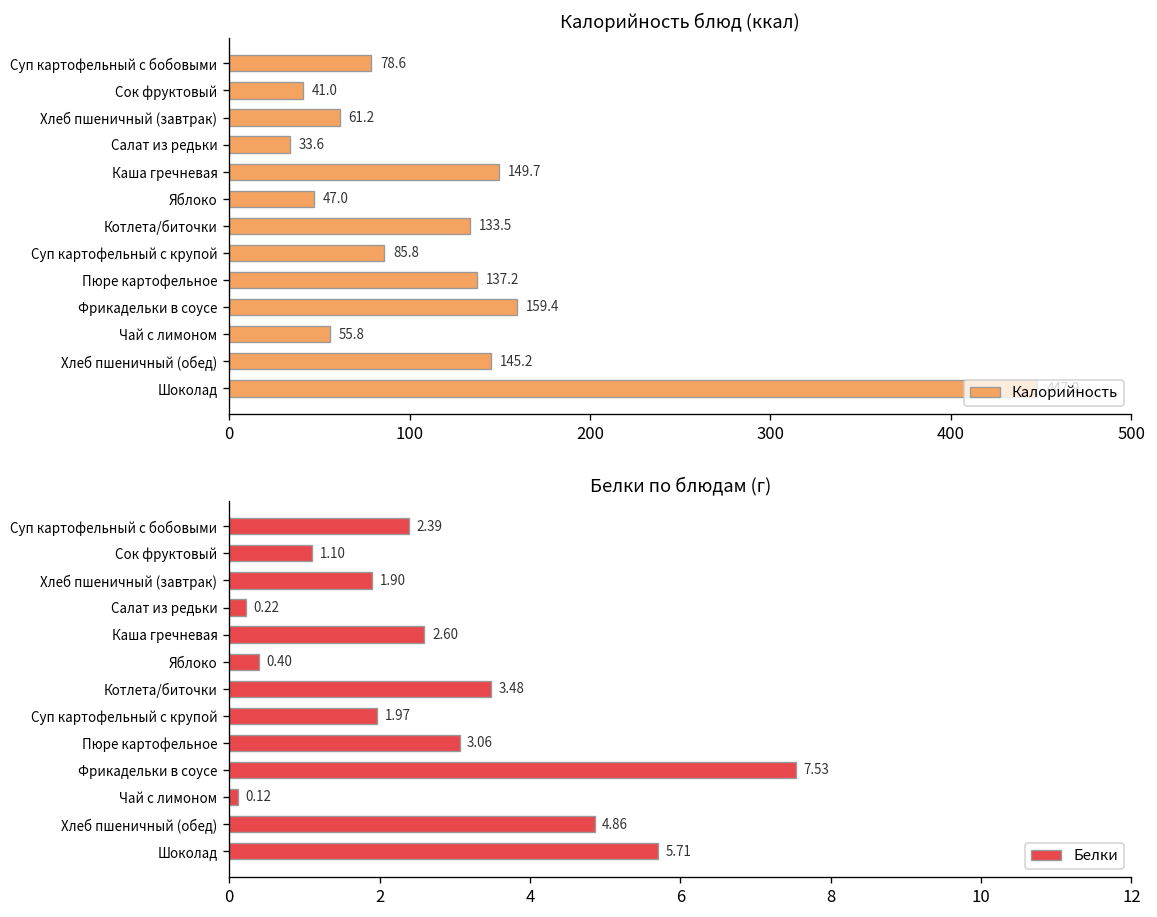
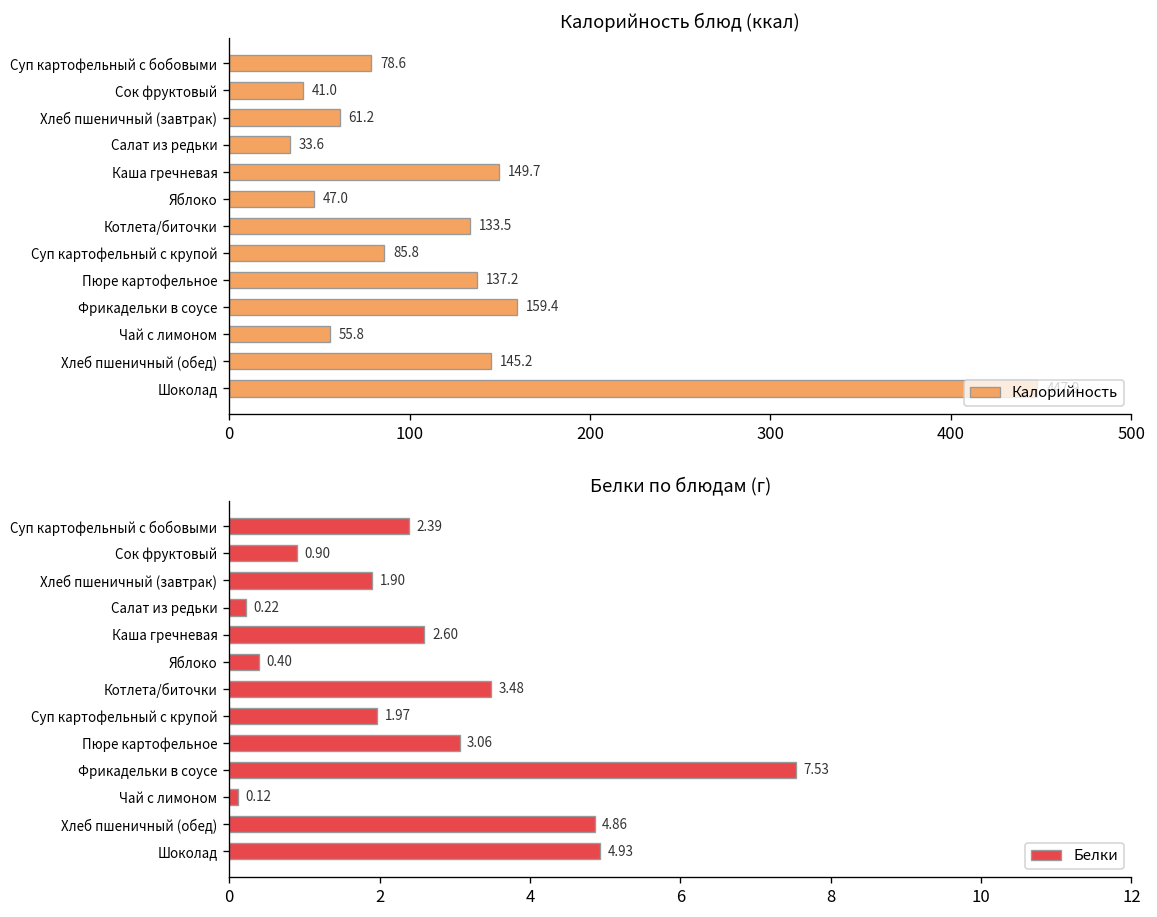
Белки по блюдам (г), Сок фруктовый: 1.10 -> 0.90
Белки по блюдам (г), Шоколад: 5.71 -> 4.93
